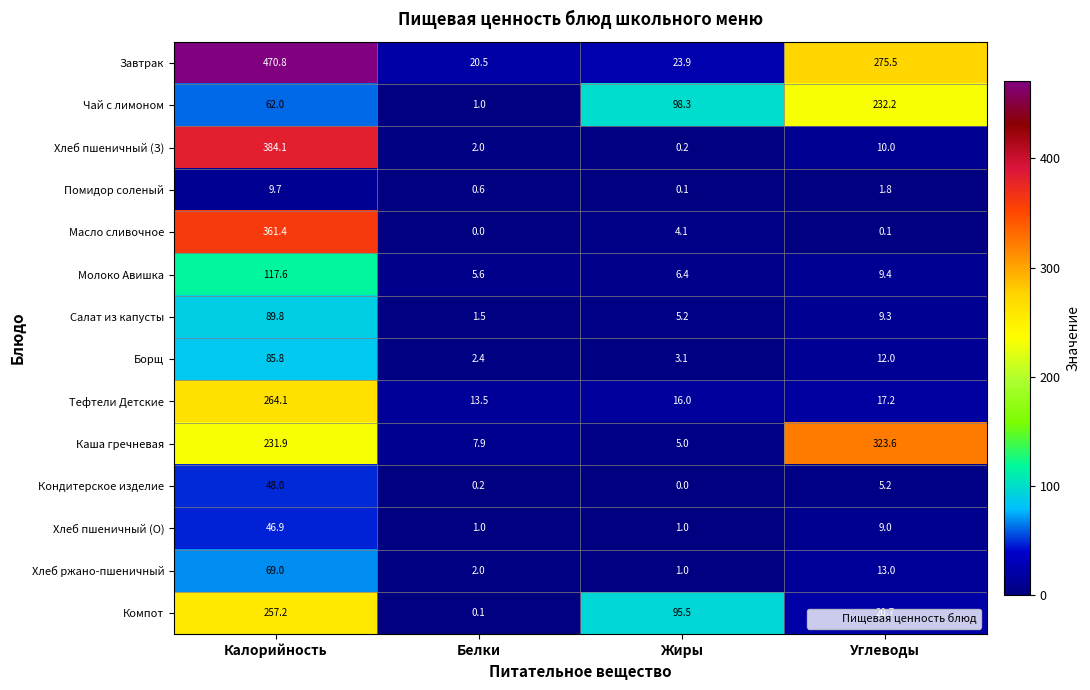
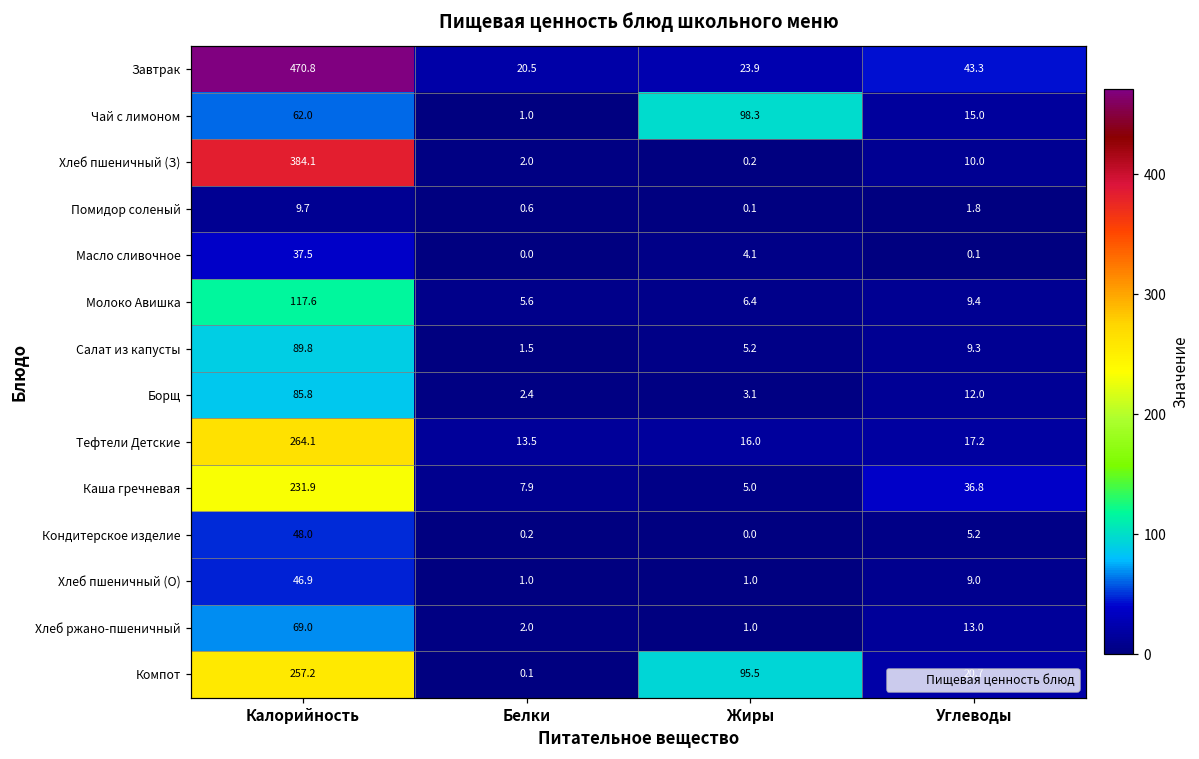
Завтрак, Углеводы: 275.5 -> 43.3
Чай с лимоном, Углеводы: 232.2 -> 15.0
Масло сливочное, Калорийность: 361.4 -> 37.5
Каша гречневая, Углеводы: 323.6 -> 36.8
